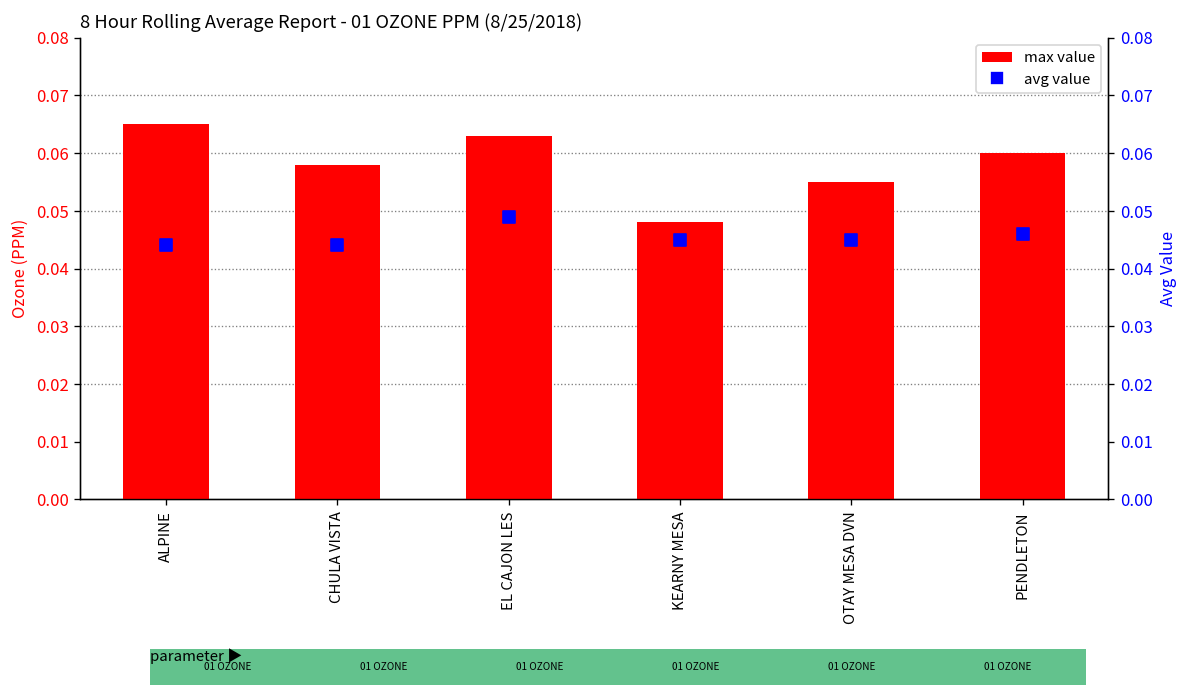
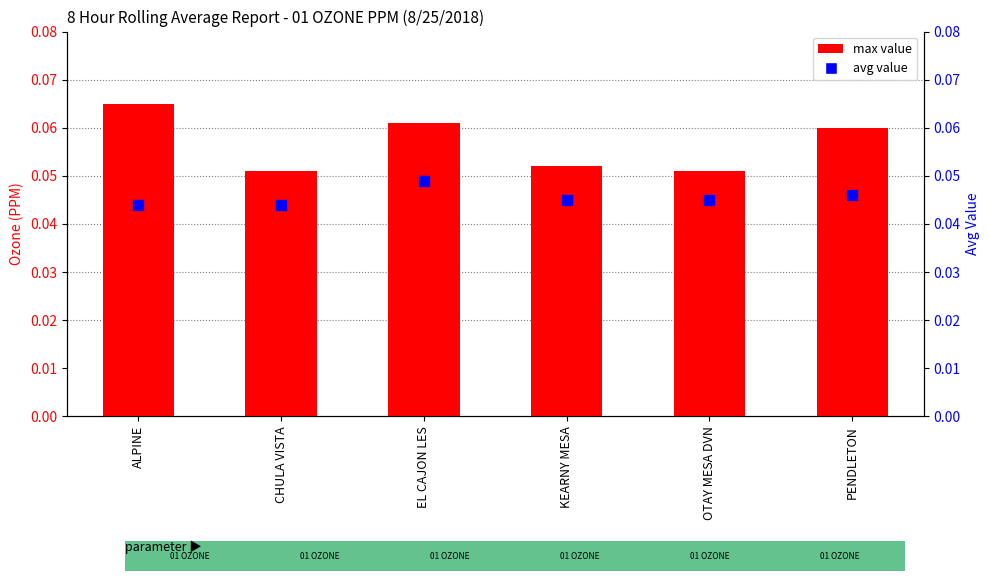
8 Hour Rolling Average Report - 01 OZONE PPM (8/25/2018), max value, CHULA VISTA: 0.058 -> 0.051
8 Hour Rolling Average Report - 01 OZONE PPM (8/25/2018), max value, EL CAJON LES: 0.063 -> 0.061
8 Hour Rolling Average Report - 01 OZONE PPM (8/25/2018), max value, KEARNY MESA: 0.048 -> 0.052
8 Hour Rolling Average Report - 01 OZONE PPM (8/25/2018), max value, OTAY MESA DVN: 0.055 -> 0.051
